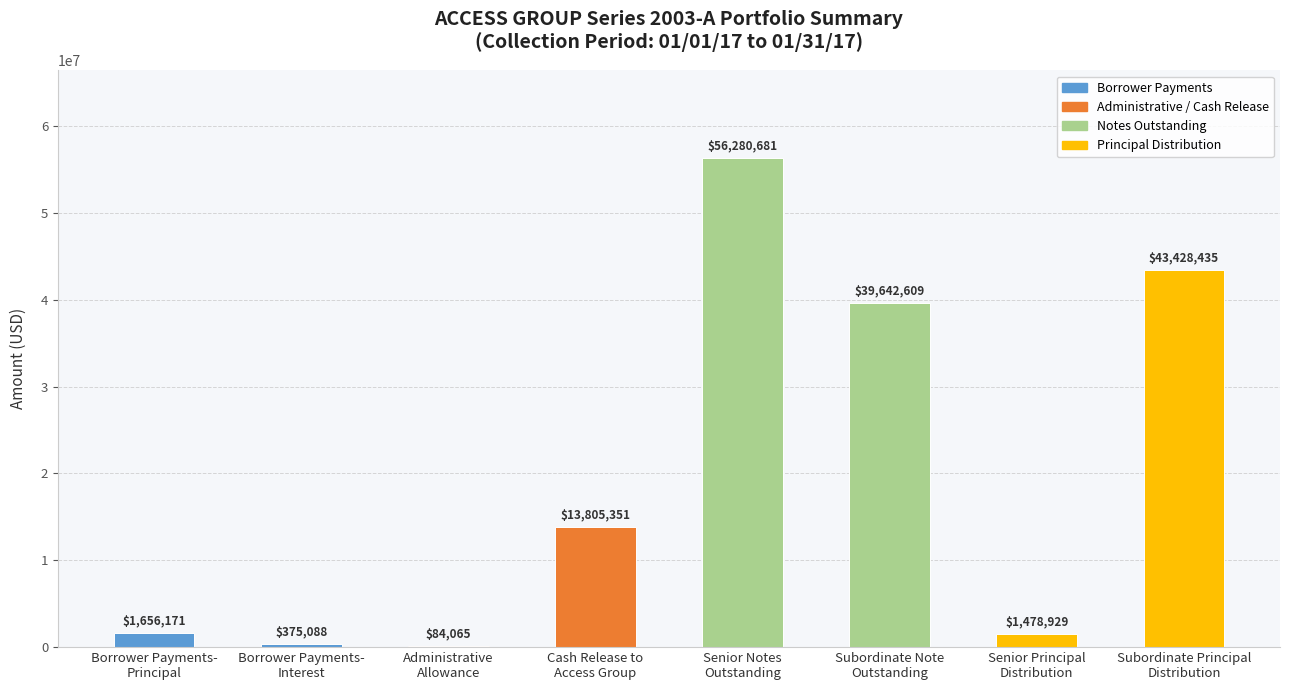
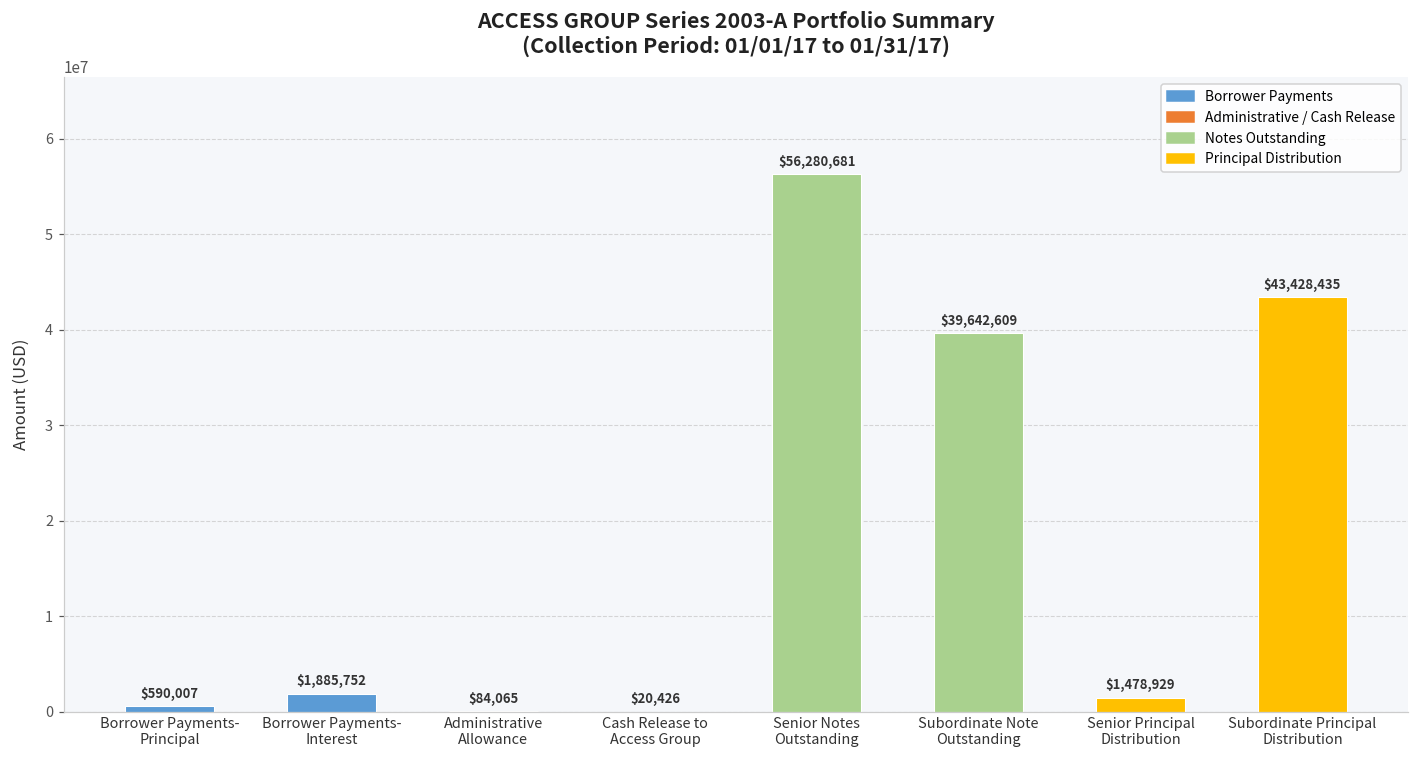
Borrower Payments- Principal: $1,656,171 -> $590,007
Borrower Payments- Interest: $375,088 -> $1,885,752
Cash Release to Access Group: $13,805,351 -> $20,426
